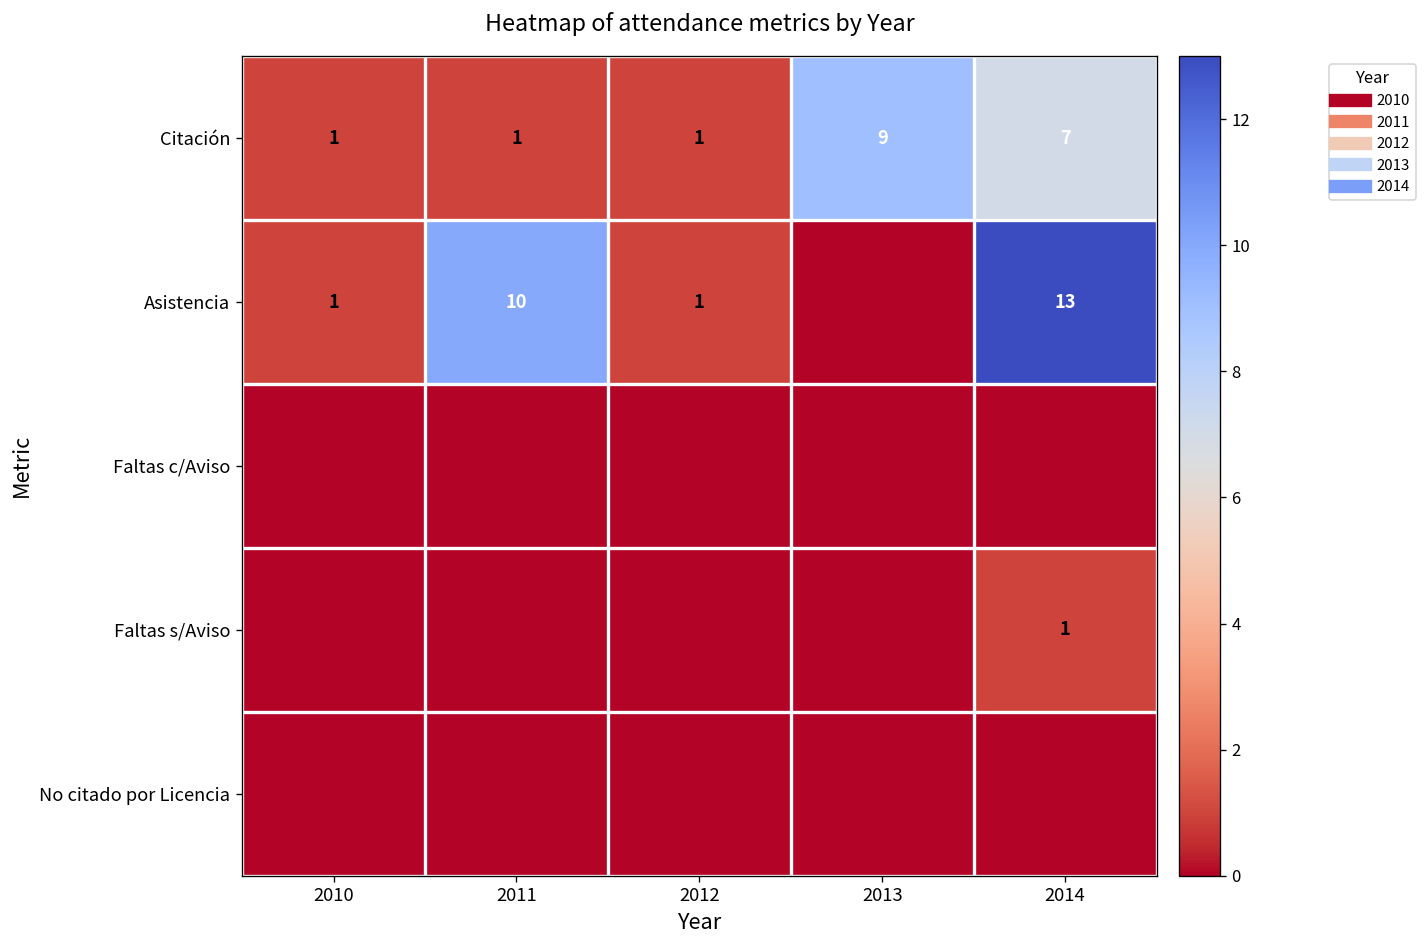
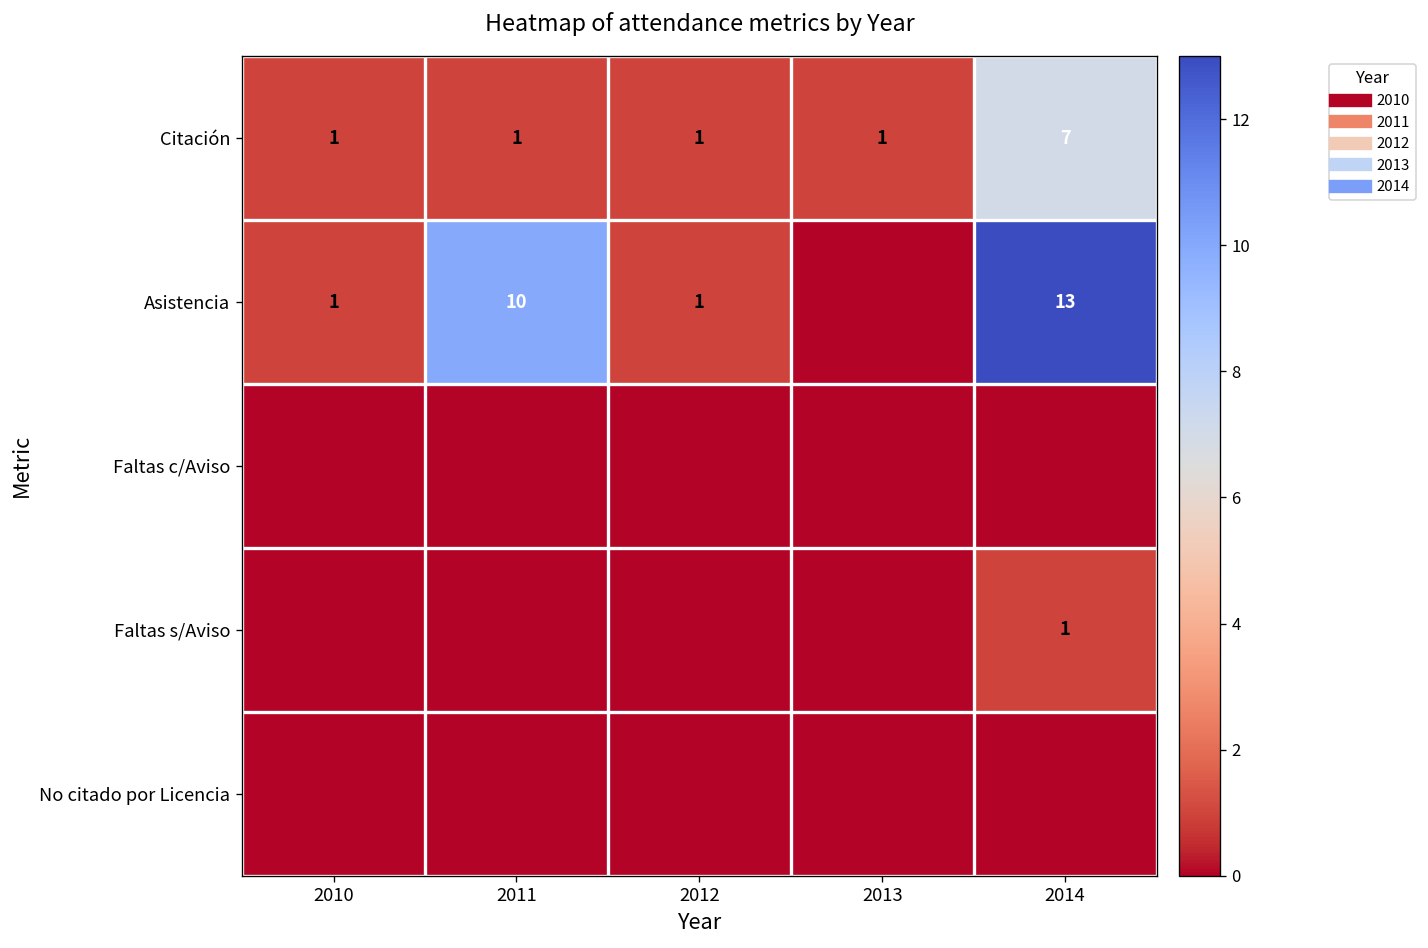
Citación, 2013: 9 -> 1
